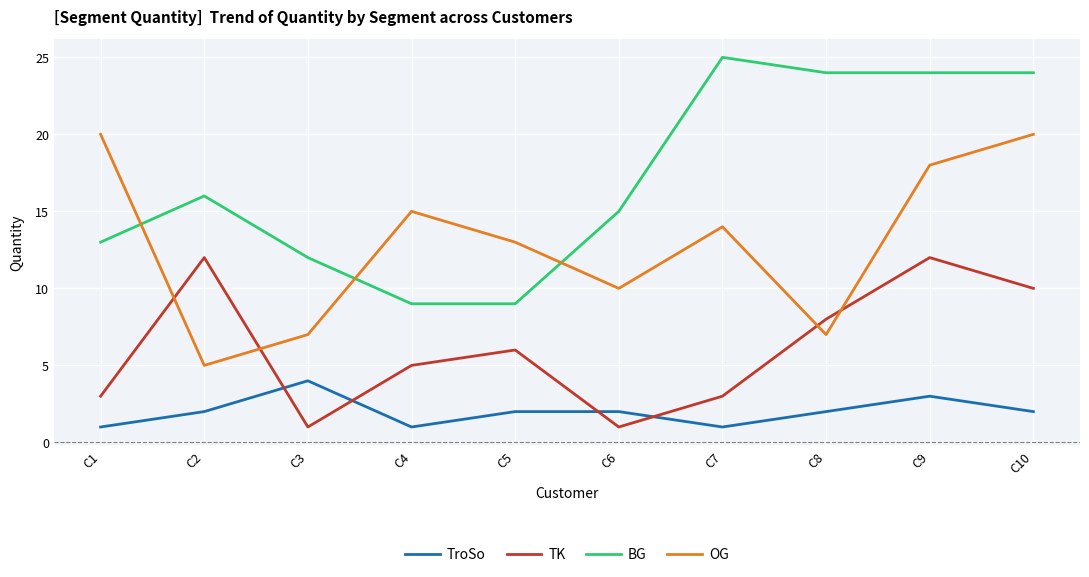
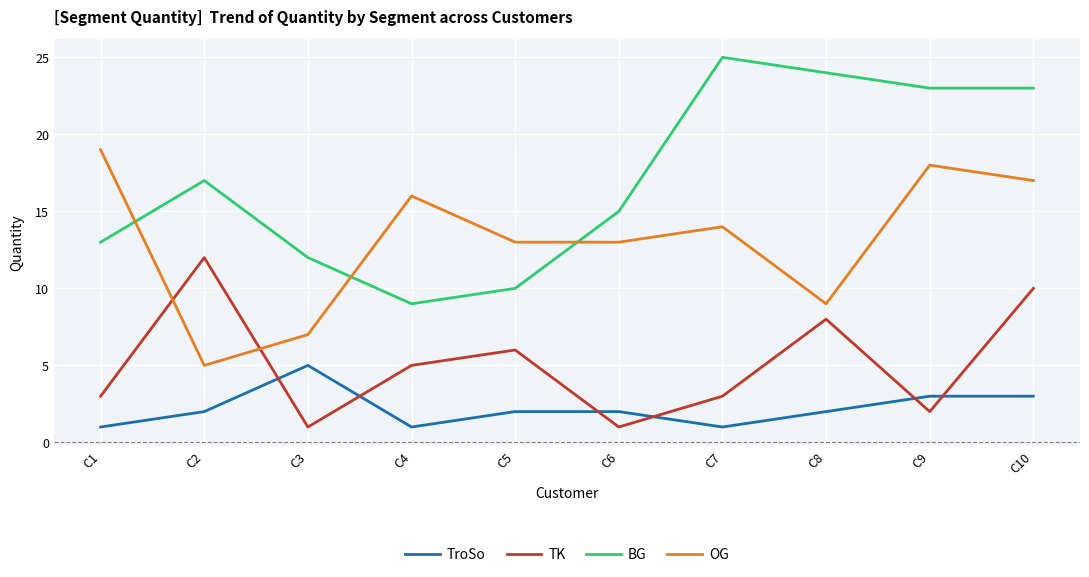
OG, C1: 20 -> 19
BG, C2: 16 -> 17
TroSo, C3: 4 -> 5
OG, C4: 15 -> 16
BG, C5: 9 -> 10
OG, C6: 10 -> 13
OG, C8: 7 -> 9
TK, C9: 12 -> 2
BG, C9: 24 -> 23
TroSo, C10: 2 -> 3
BG, C10: 24 -> 23
OG, C10: 20 -> 17
